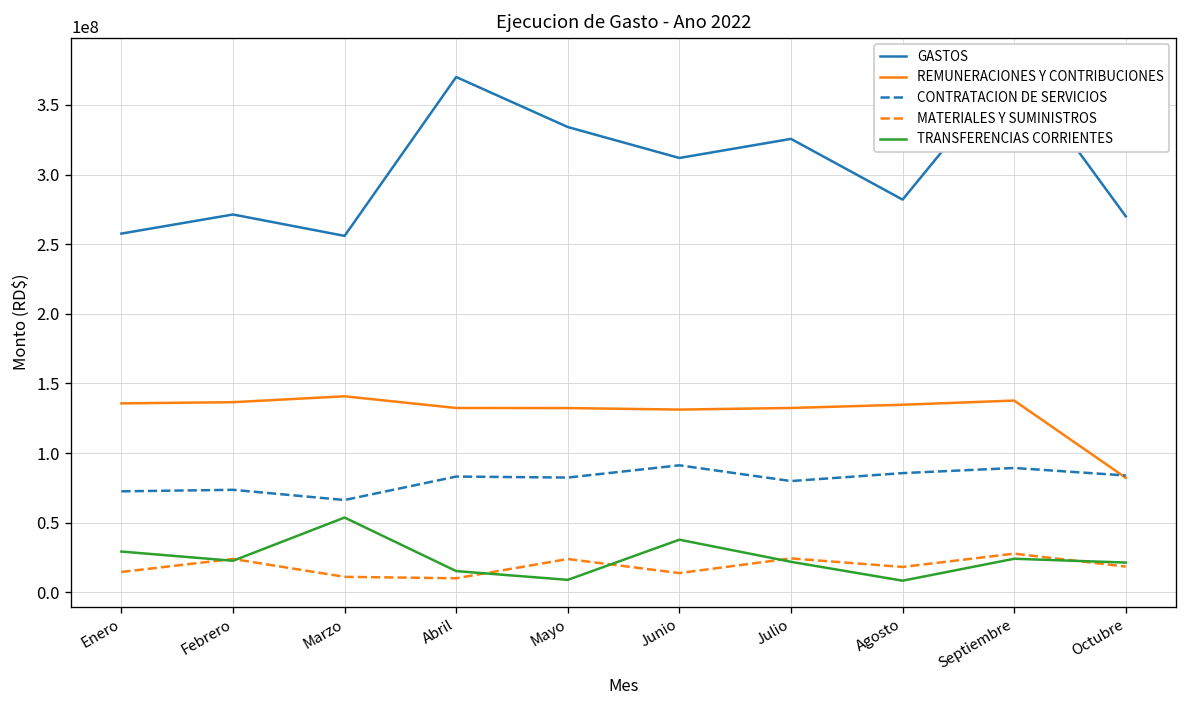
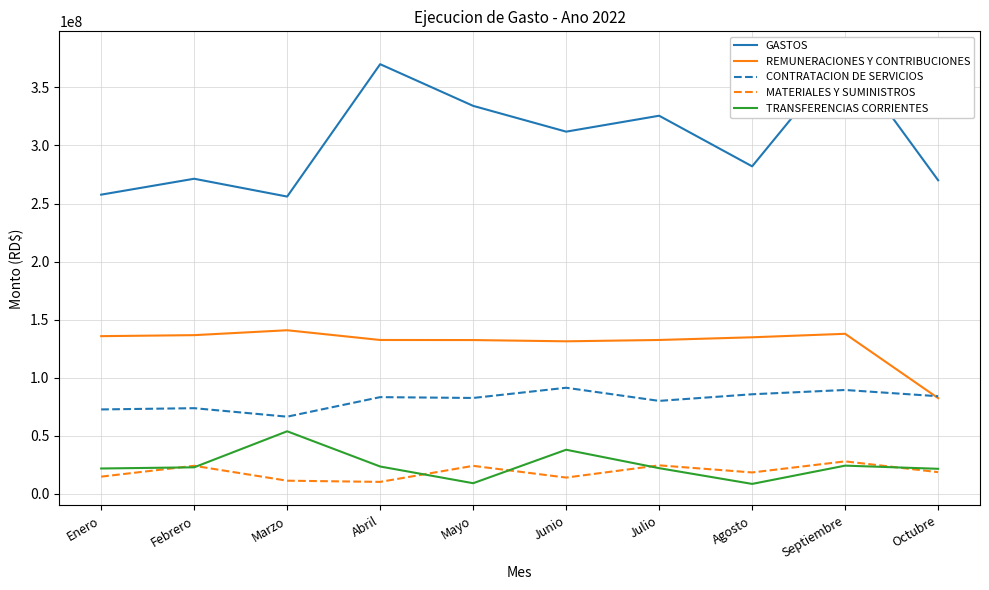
TRANSFERENCIAS CORRIENTES, Enero: 29000000 -> 22000000
TRANSFERENCIAS CORRIENTES, Abril: 15000000 -> 23000000
